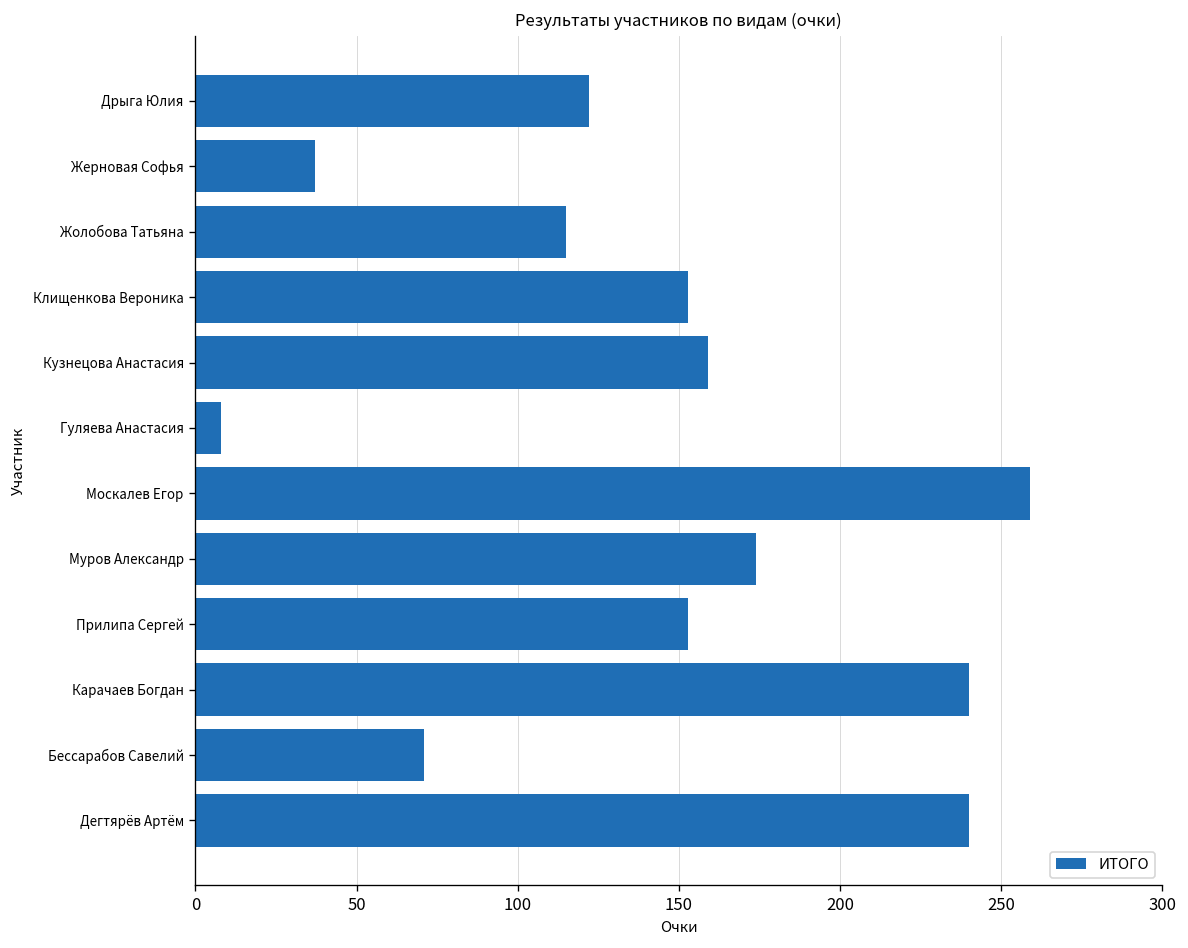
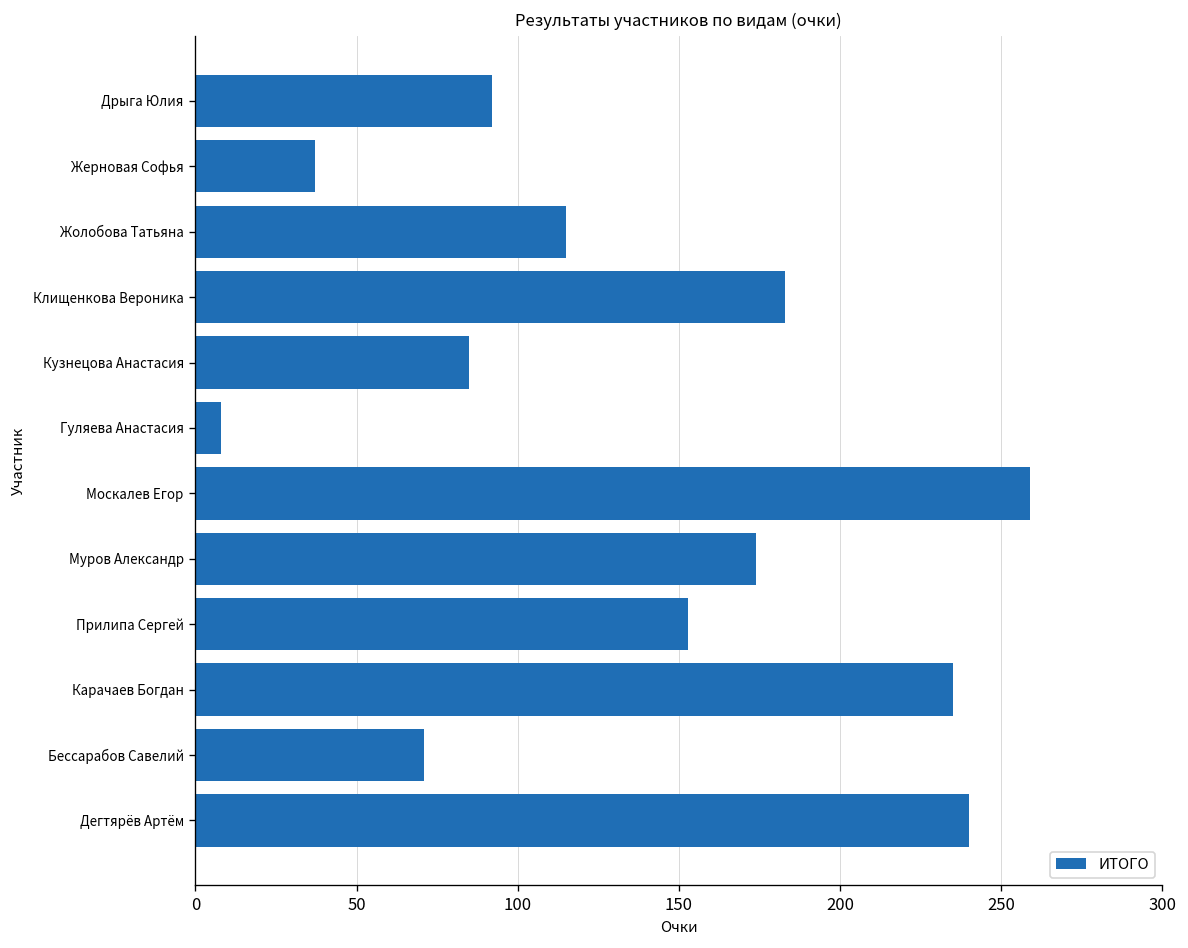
Дрыга Юлия: 122 -> 92
Клищенкова Вероника: 153 -> 183
Кузнецова Анастасия: 159 -> 85
Карачаев Богдан: 240 -> 235
